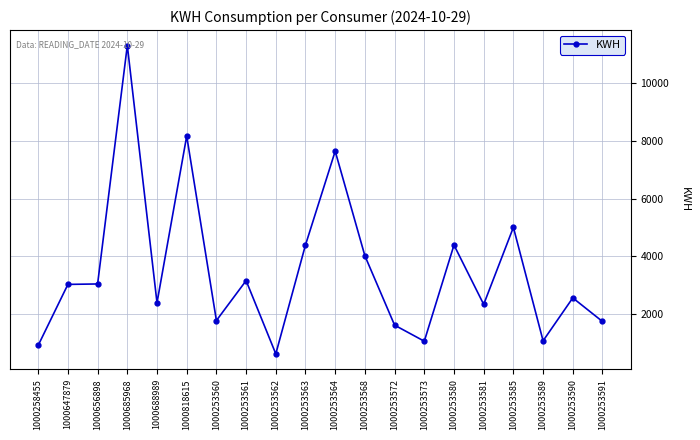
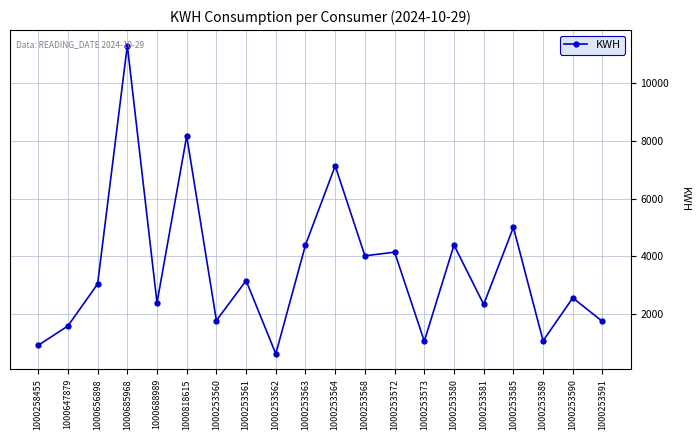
1000647879: 3000 -> 1600
1000253564: 7600 -> 7100
1000253572: 1600 -> 4100
